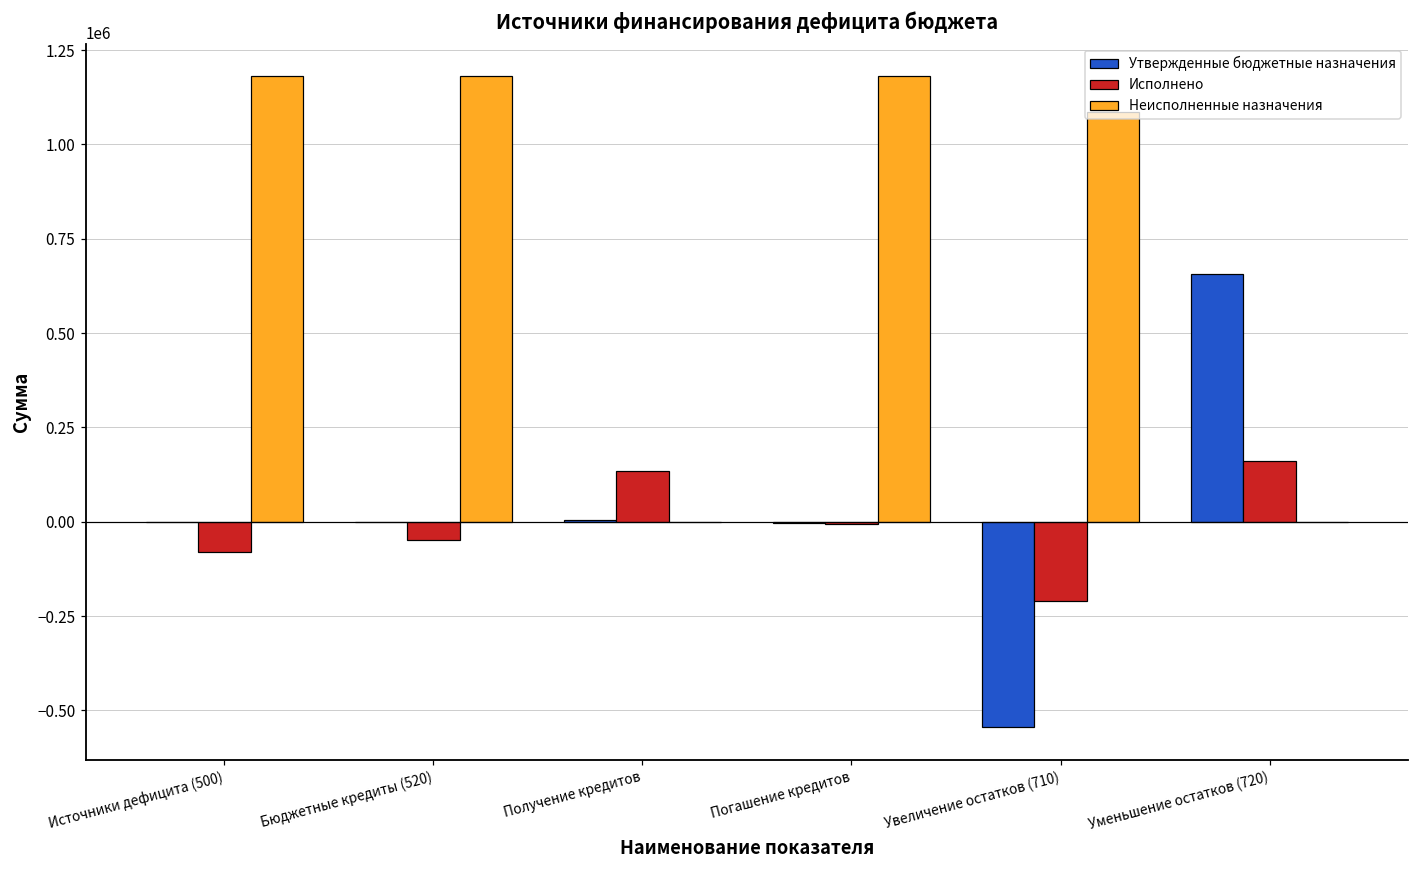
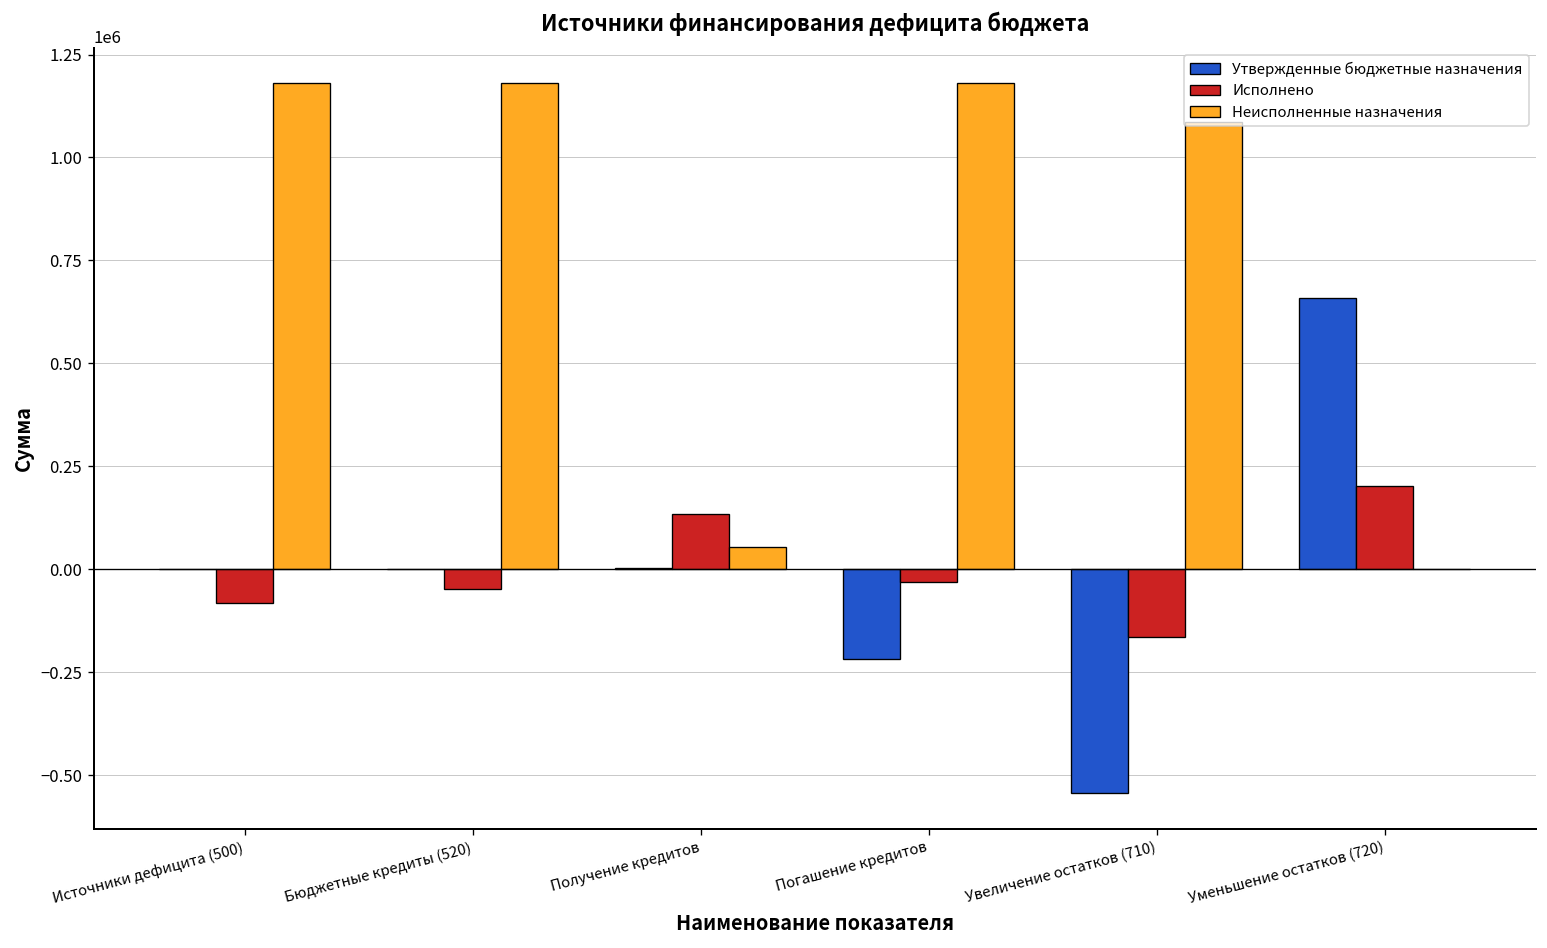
Неисполненные назначения, Получение кредитов: 0 -> 50000
Утвержденные бюджетные назначения, Погашение кредитов: 0 -> -220000
Исполнено, Погашение кредитов: -10000 -> -30000
Исполнено, Увеличение остатков (710): -210000 -> -160000
Исполнено, Уменьшение остатков (720): 160000 -> 200000
